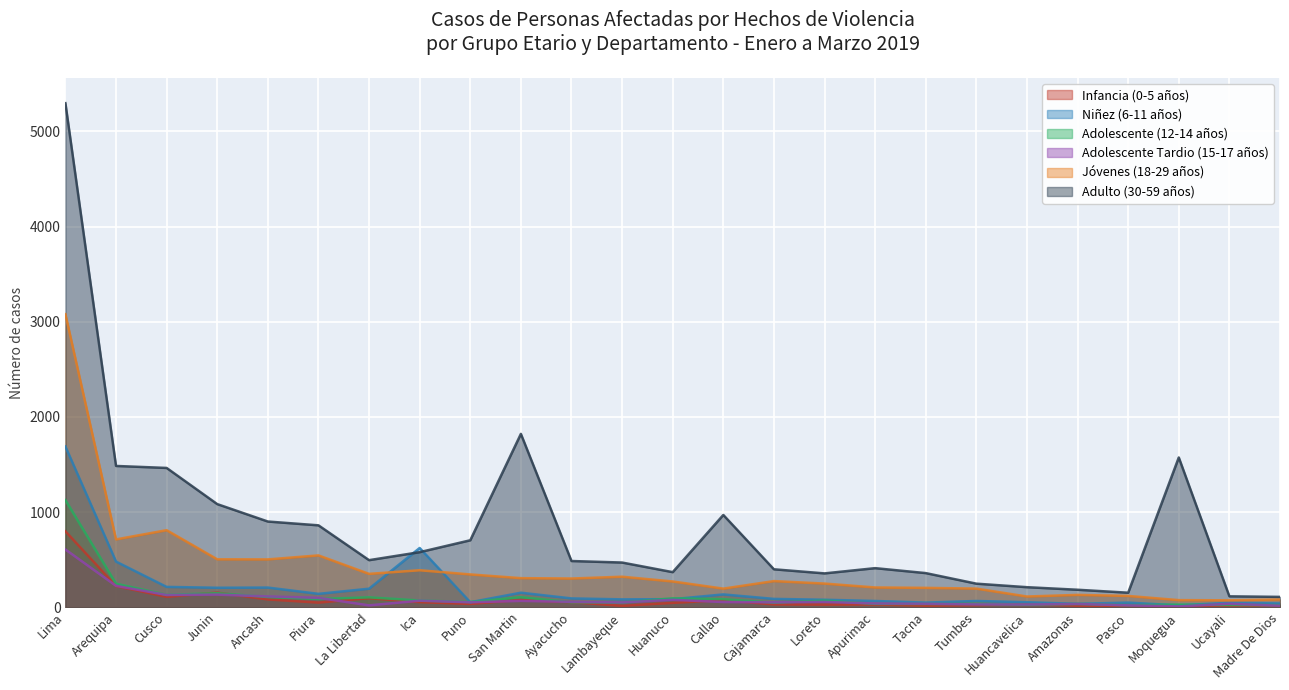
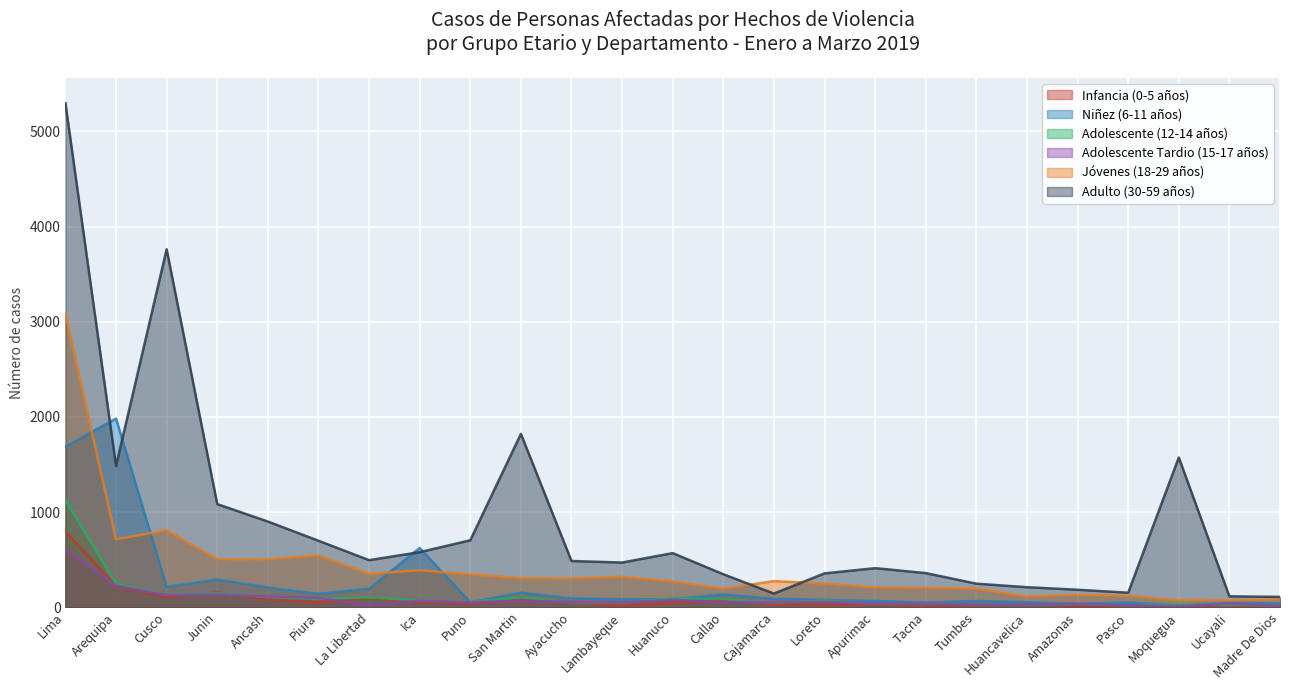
Niñez (6-11 años), Arequipa: 500 -> 2000
Adulto (30-59 años), Cusco: 1500 -> 3800
Niñez (6-11 años), Junin: 200 -> 300
Adulto (30-59 años), Piura: 900 -> 700
Adulto (30-59 años), Huanuco: 400 -> 600
Adulto (30-59 años), Callao: 1000 -> 300
Adulto (30-59 años), Cajamarca: 400 -> 100
